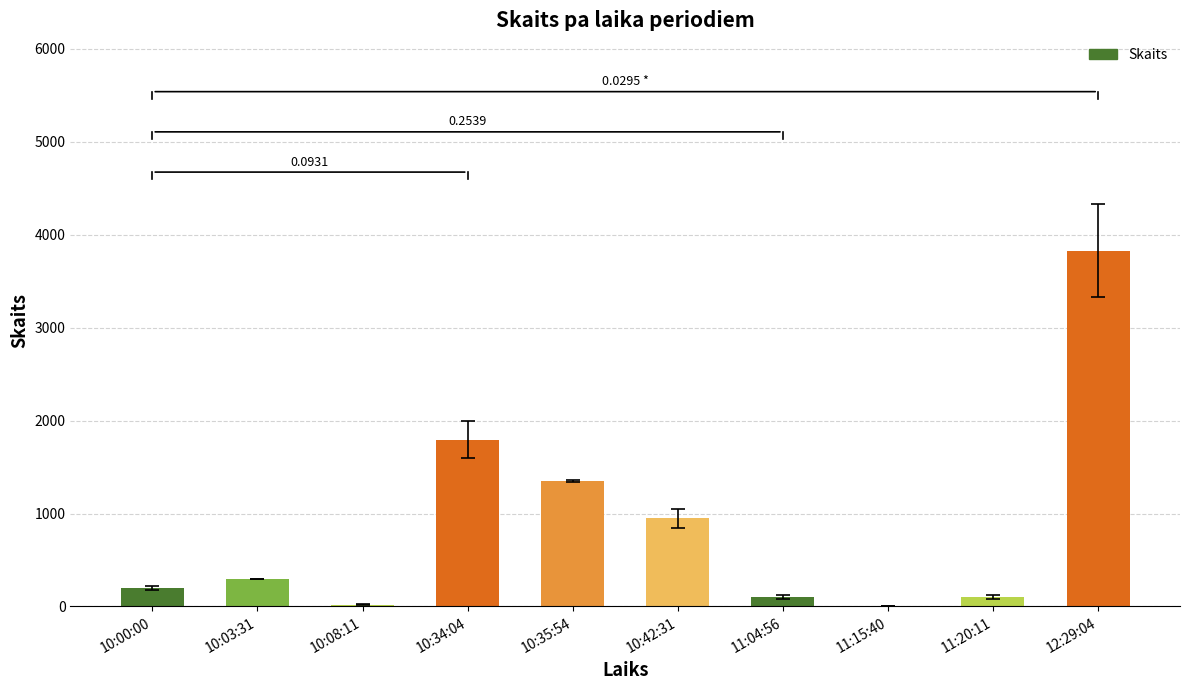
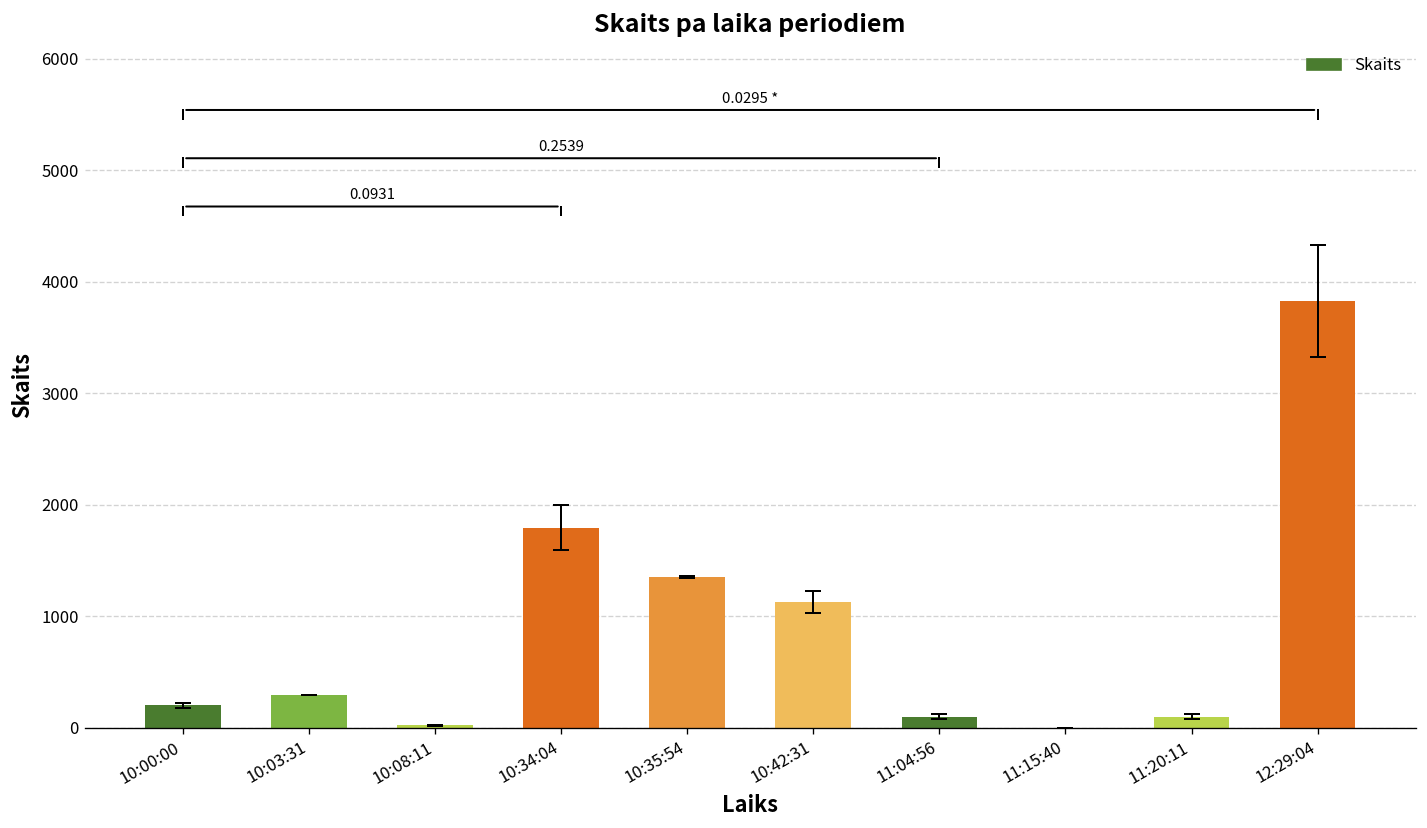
Skaits, 10:42:31: 900 -> 1100
